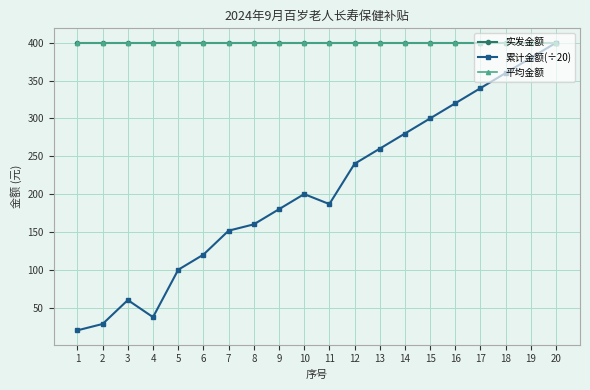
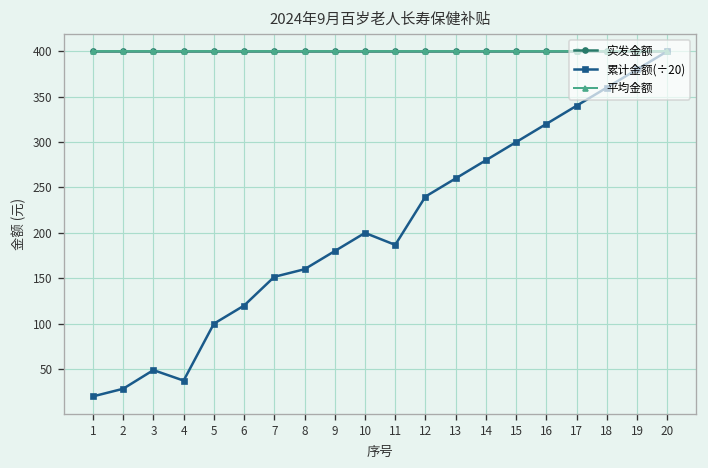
累计金额(÷20), 3: 60 -> 50
